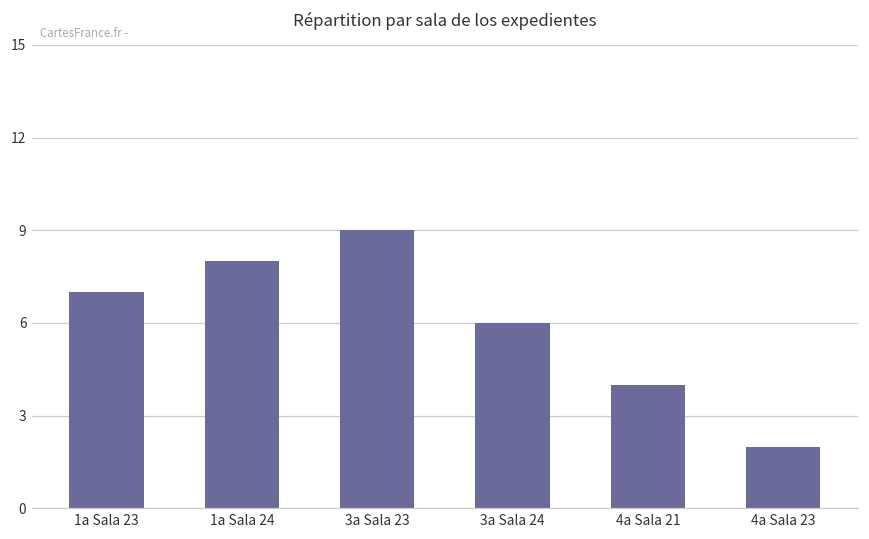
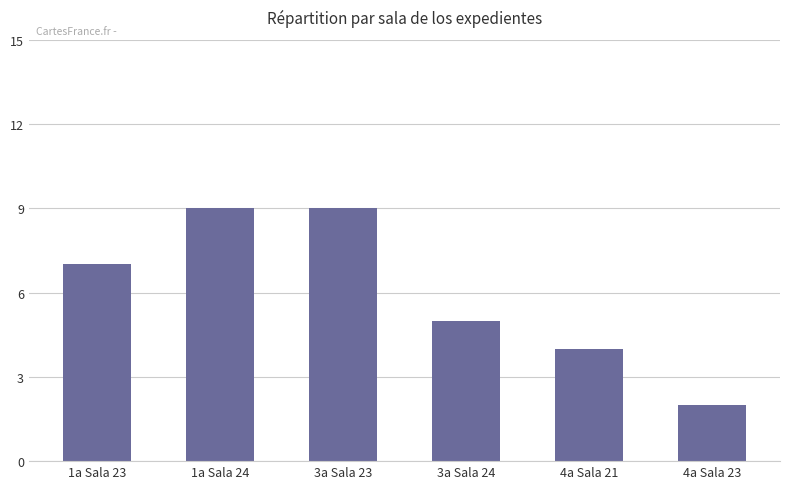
1a Sala 24: 8 -> 9
3a Sala 24: 6 -> 5
